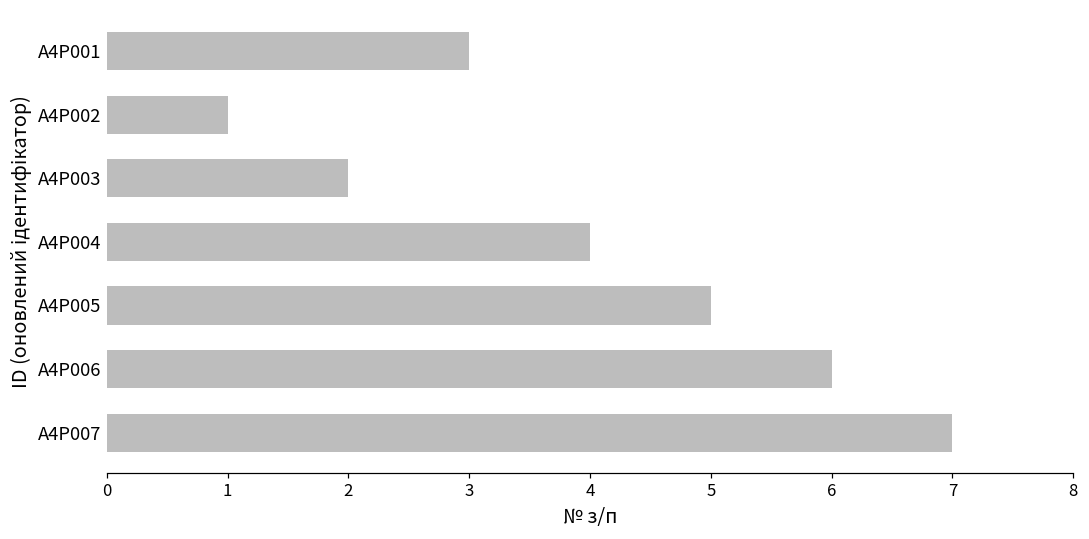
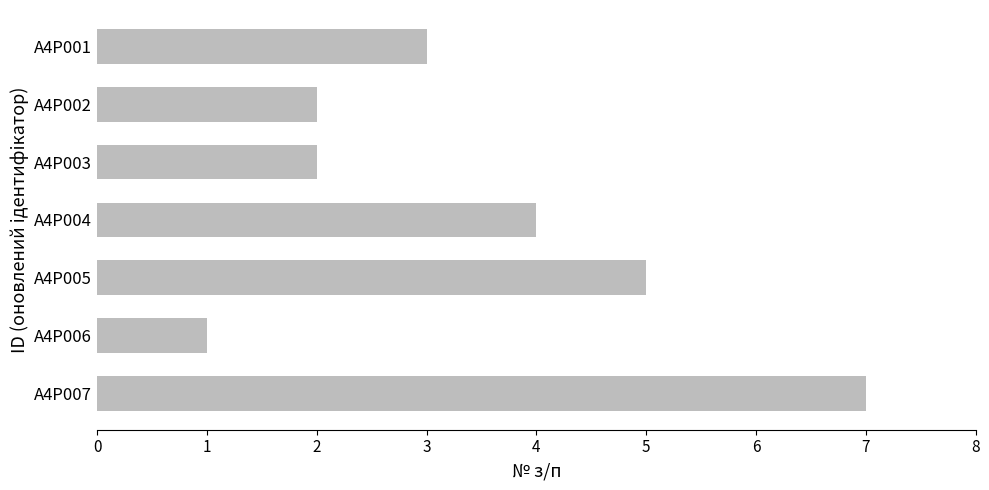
A4P002: 1 -> 2
A4P006: 6 -> 1
